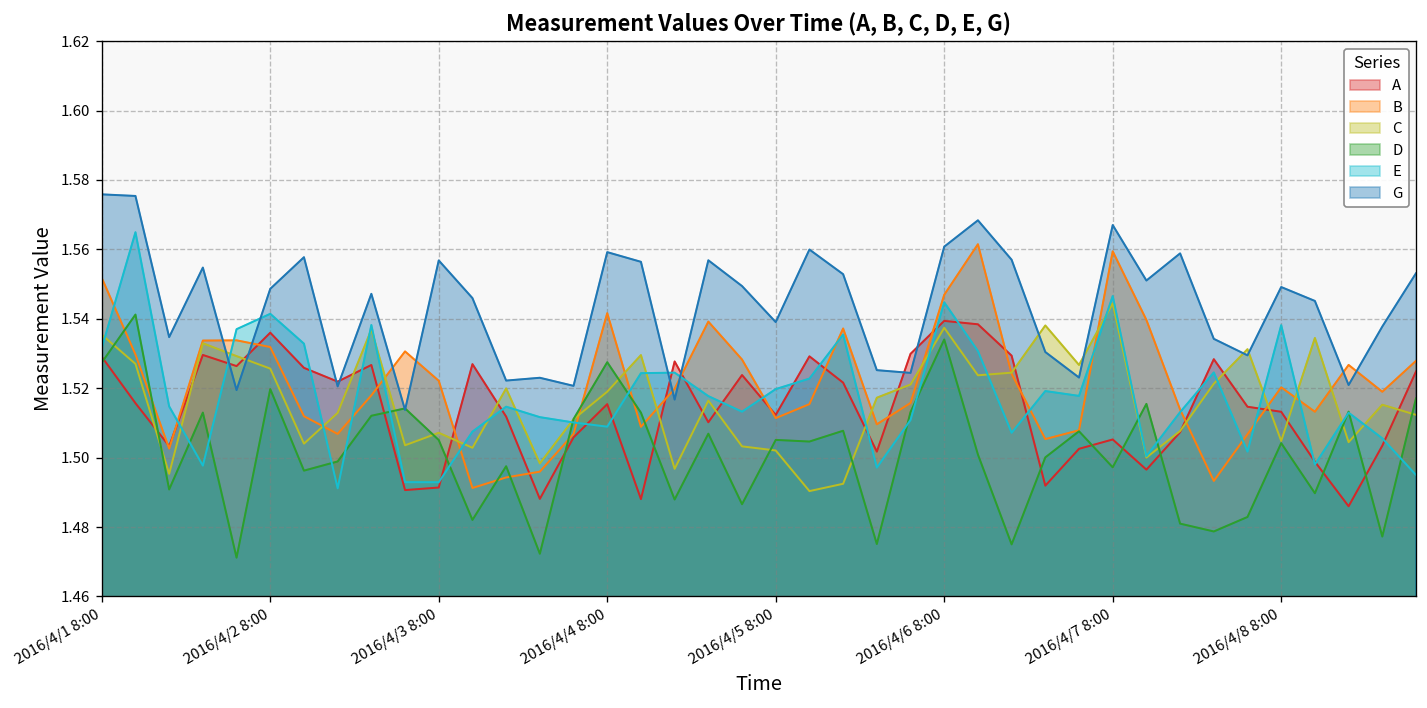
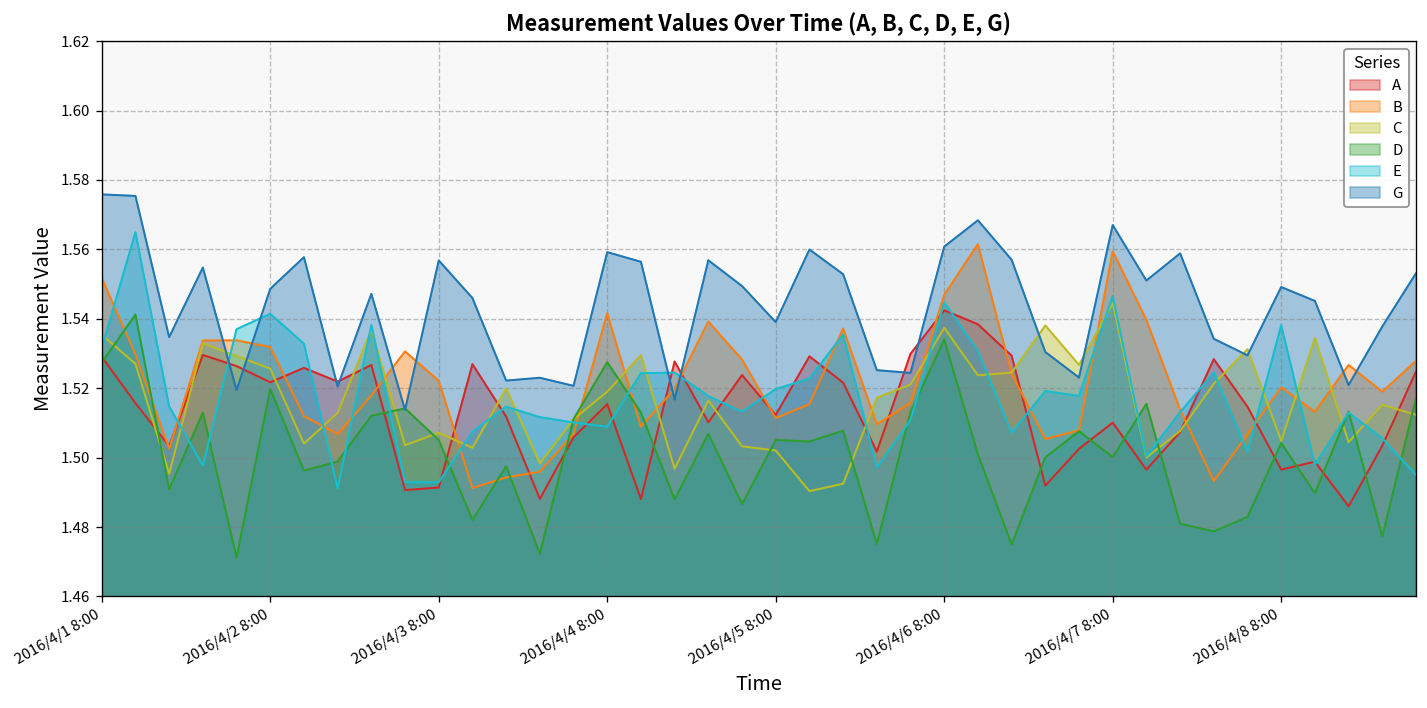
A, 2016/4/2 8:00: 1.536 -> 1.522
A, 2016/4/6 8:00: 1.539 -> 1.542
A, 2016/4/7 8:00: 1.505 -> 1.510
D, 2016/4/7 8:00: 1.497 -> 1.500
A, 2016/4/8 8:00: 1.513 -> 1.497
